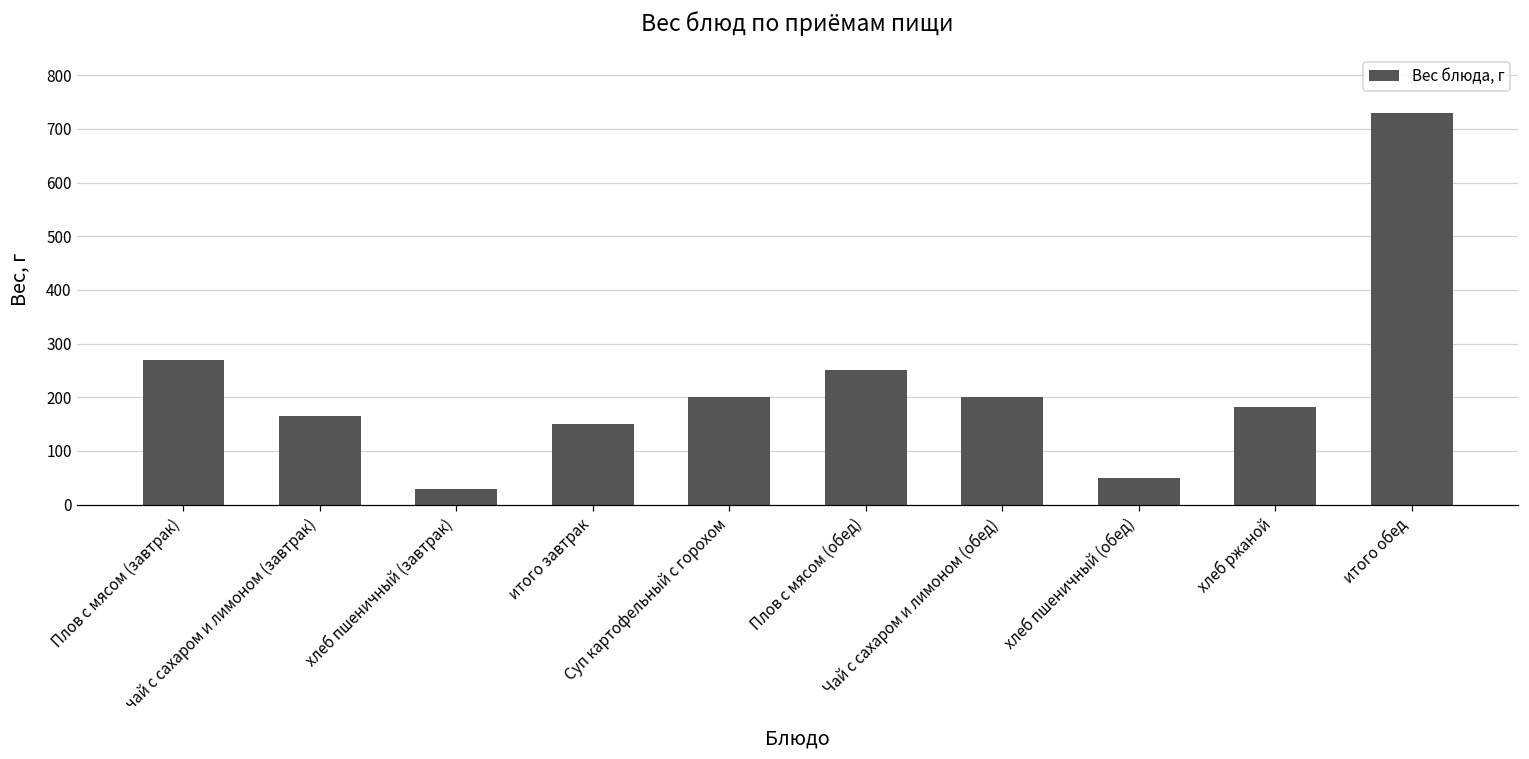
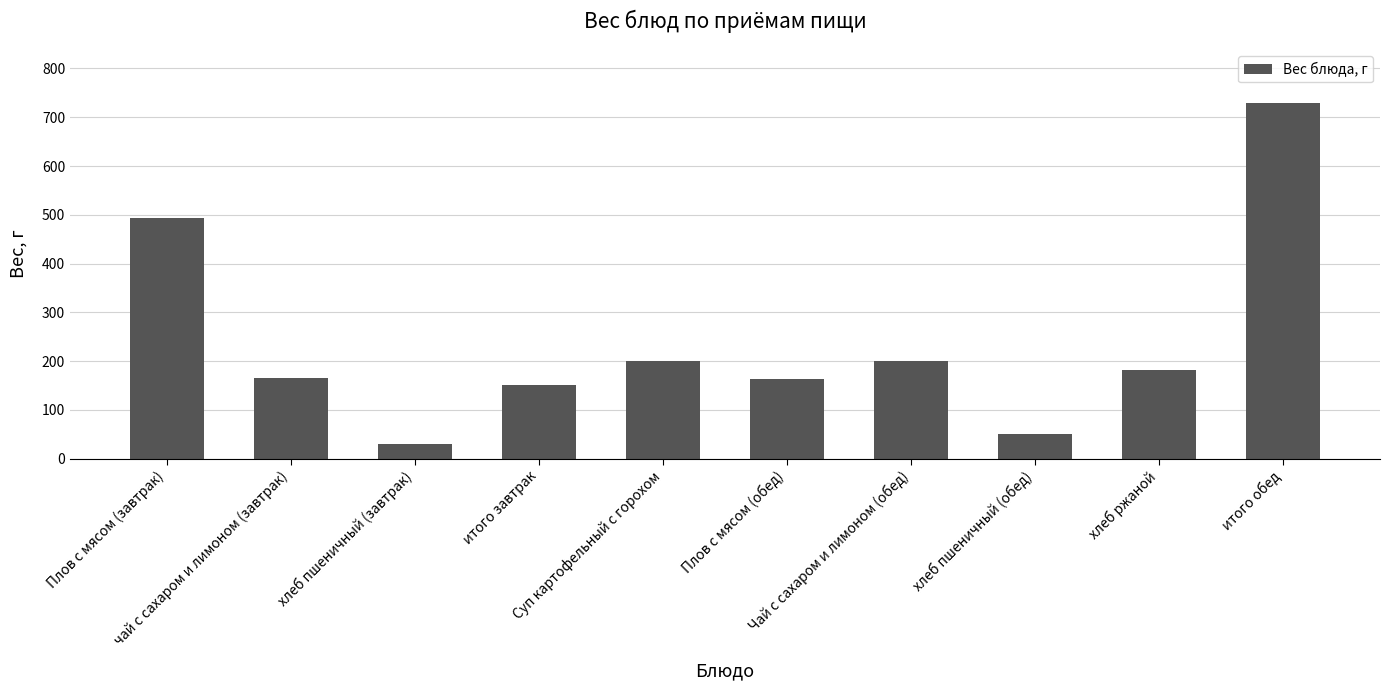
Плов с мясом (завтрак): 270 -> 490
Плов с мясом (обед): 250 -> 160
